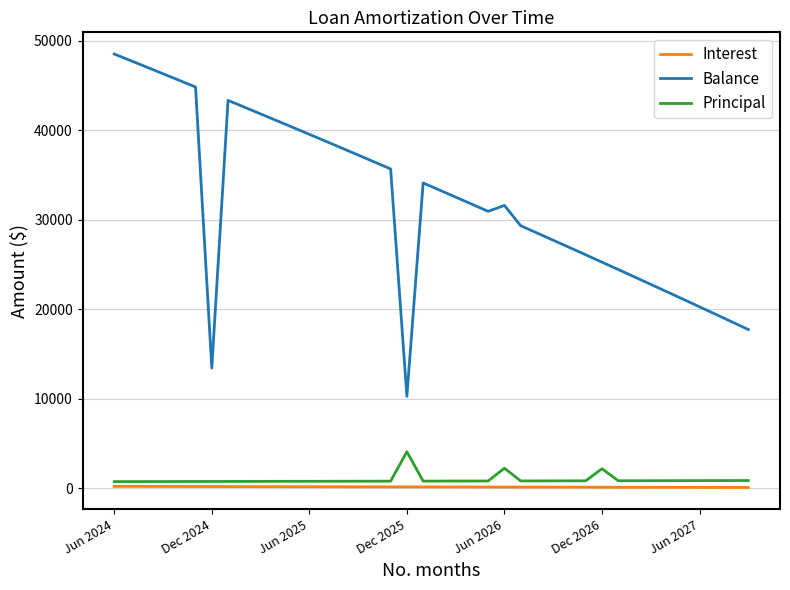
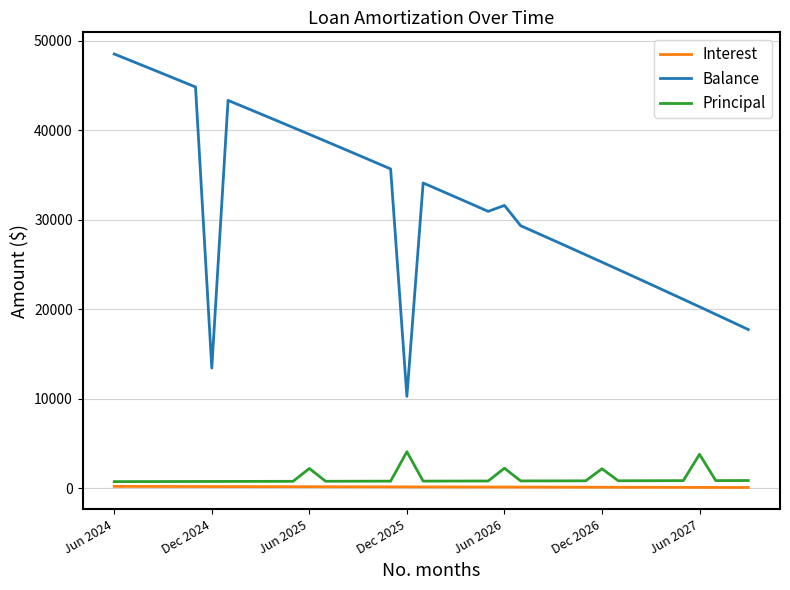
Principal, Jun 2025: 1000 -> 2000
Principal, Jun 2027: 1000 -> 4000
